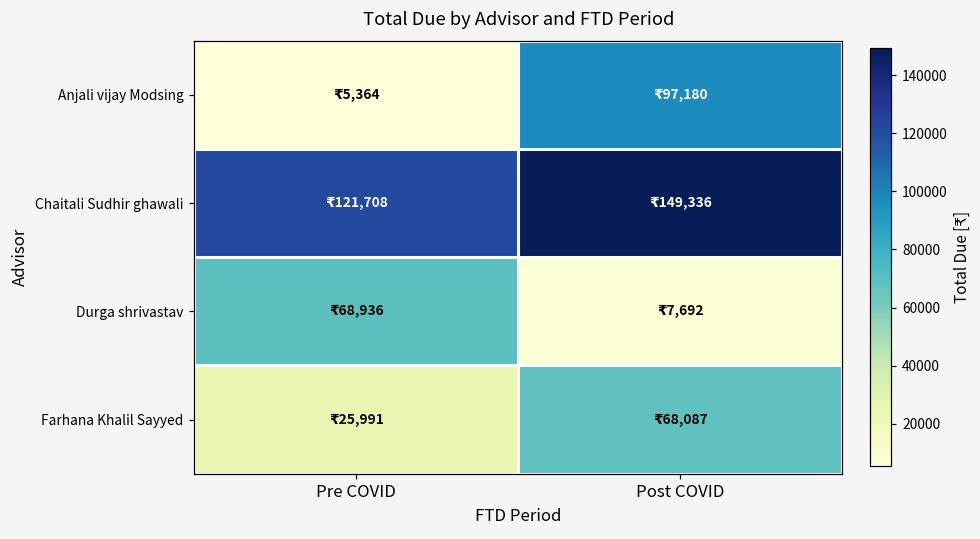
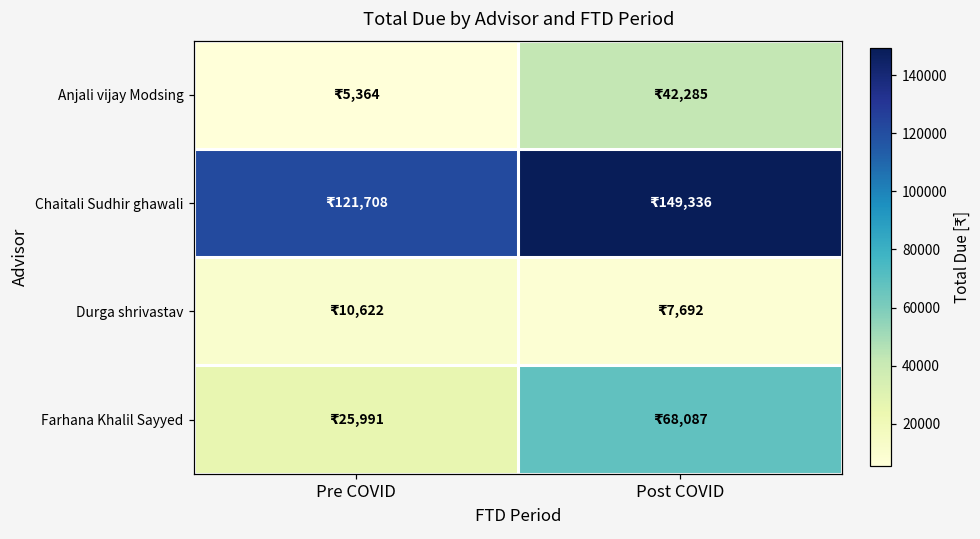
Anjali vijay Modsing, Post COVID: 97,180 -> 42,285
Durga shrivastav, Pre COVID: 68,936 -> 10,622
